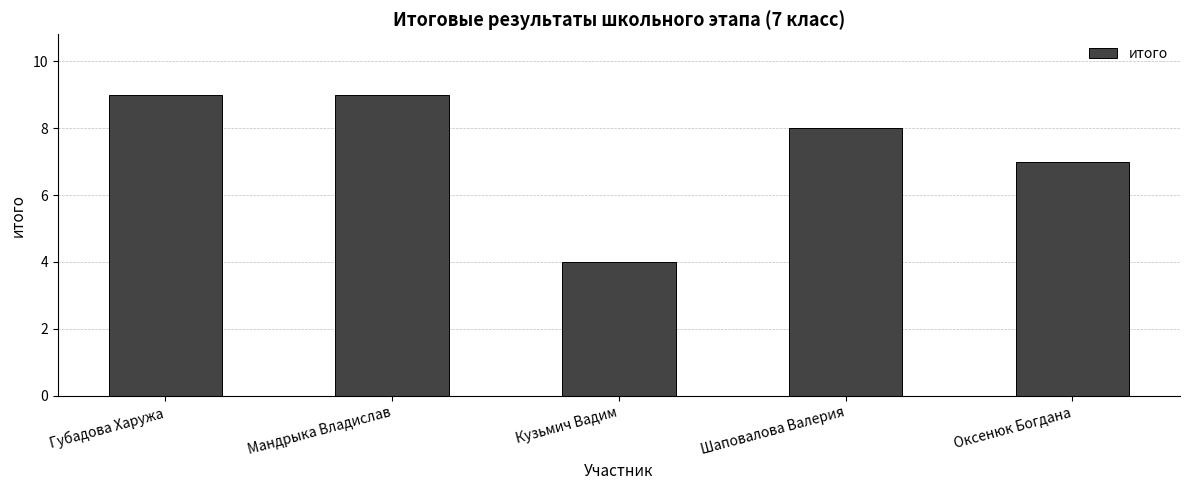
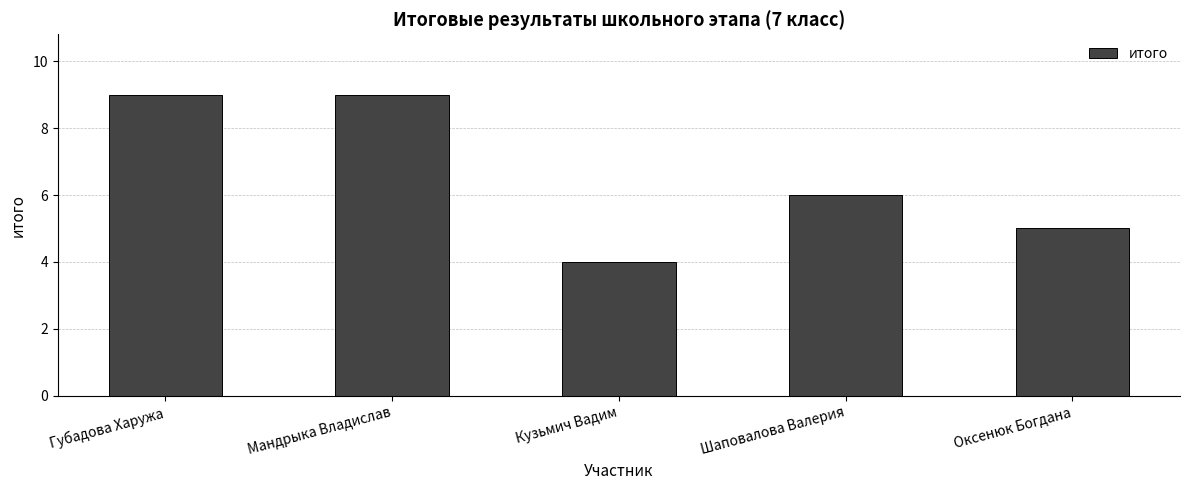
Шаповалова Валерия: 8 -> 6
Оксенюк Богдана: 7 -> 5
